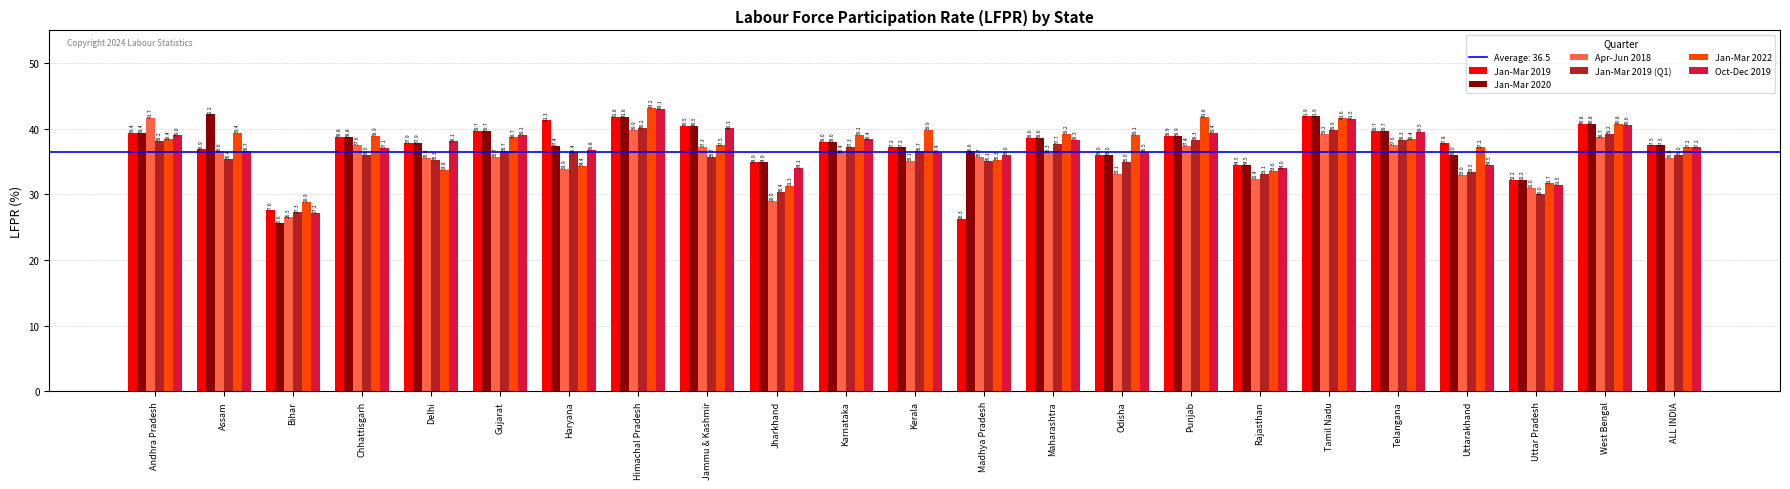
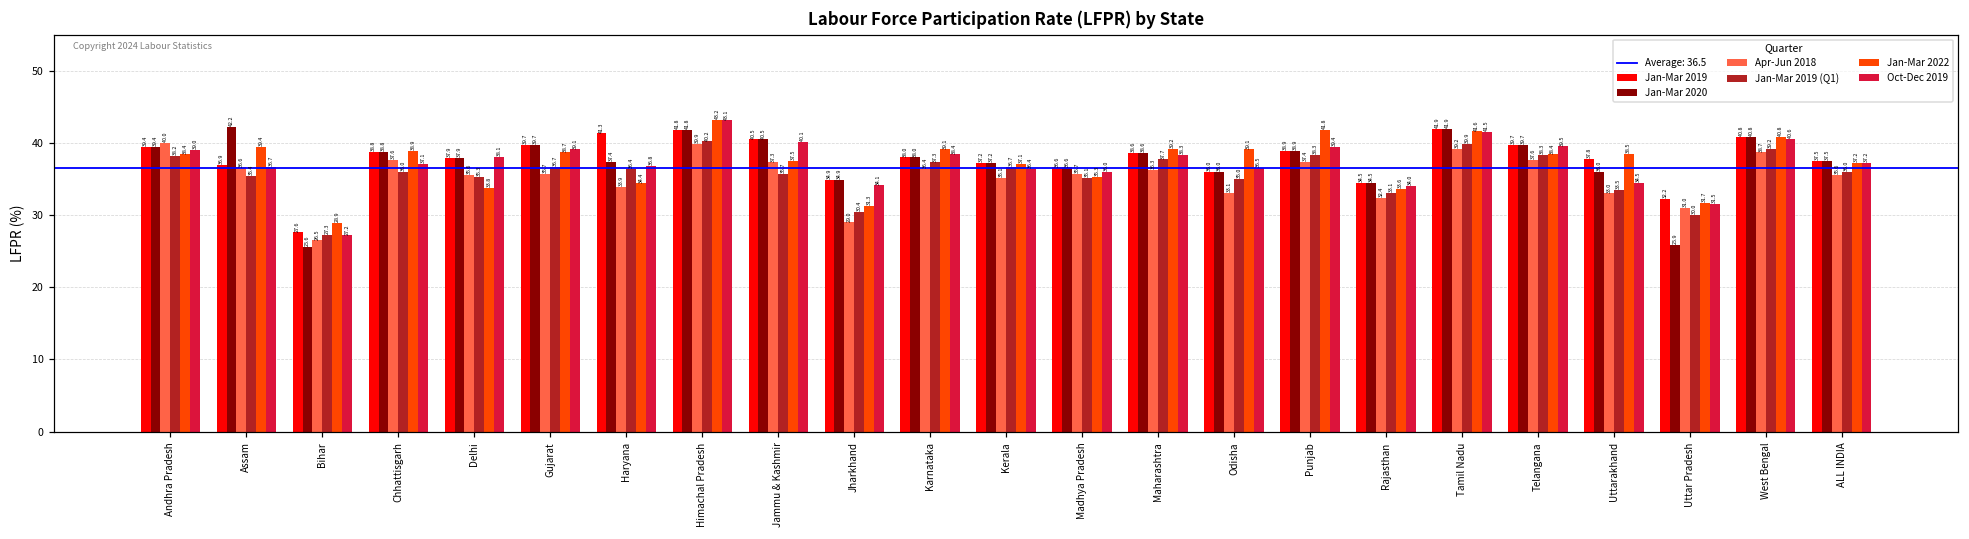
Apr-Jun 2018, Andhra Pradesh: 41.7 -> 40.0
Jan-Mar 2022, Kerala: 39.9 -> 37.1
Jan-Mar 2019, Madhya Pradesh: 26.3 -> 36.6
Jan-Mar 2022, Uttarakhand: 37.2 -> 38.5
Jan-Mar 2020, Uttar Pradesh: 32.2 -> 25.9
